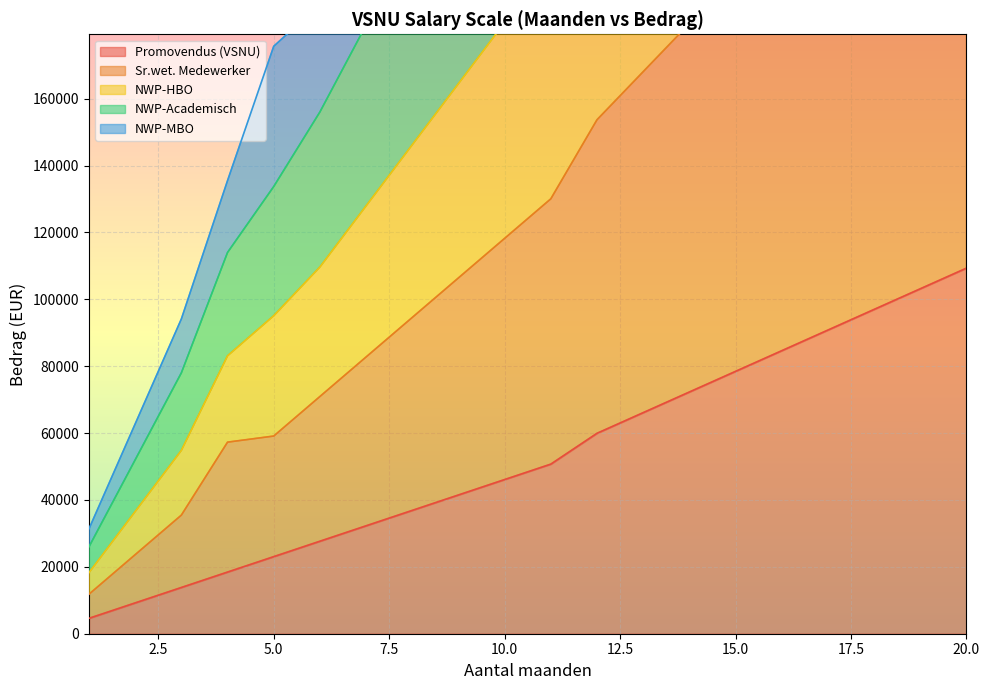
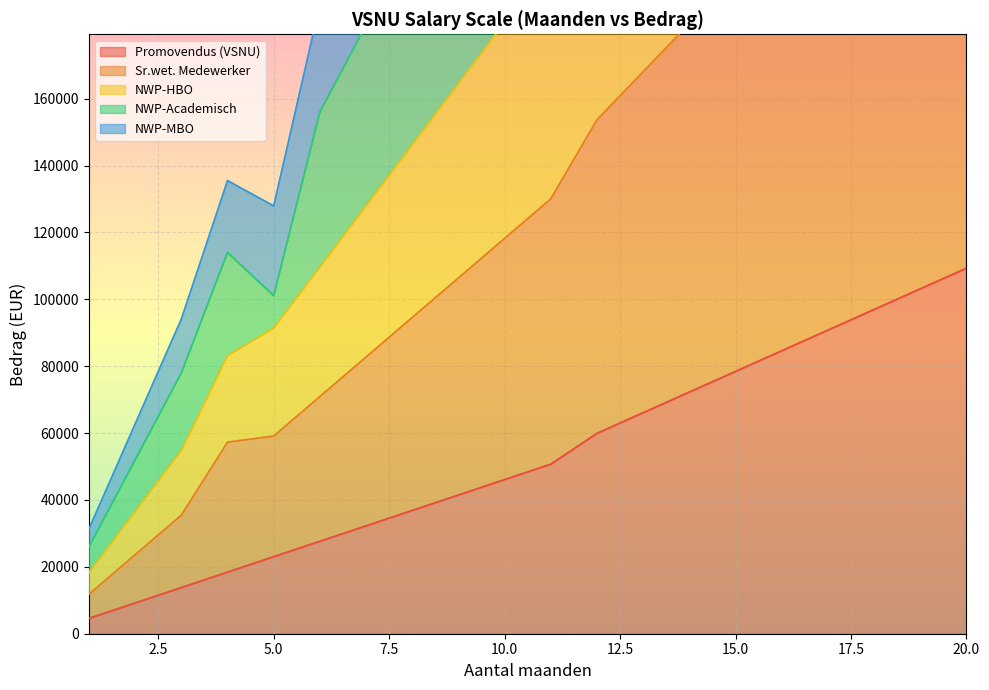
NWP-HBO, 5.0: 36000 -> 32000
NWP-Academisch, 5.0: 39000 -> 10000
NWP-MBO, 5.0: 42000 -> 27000
